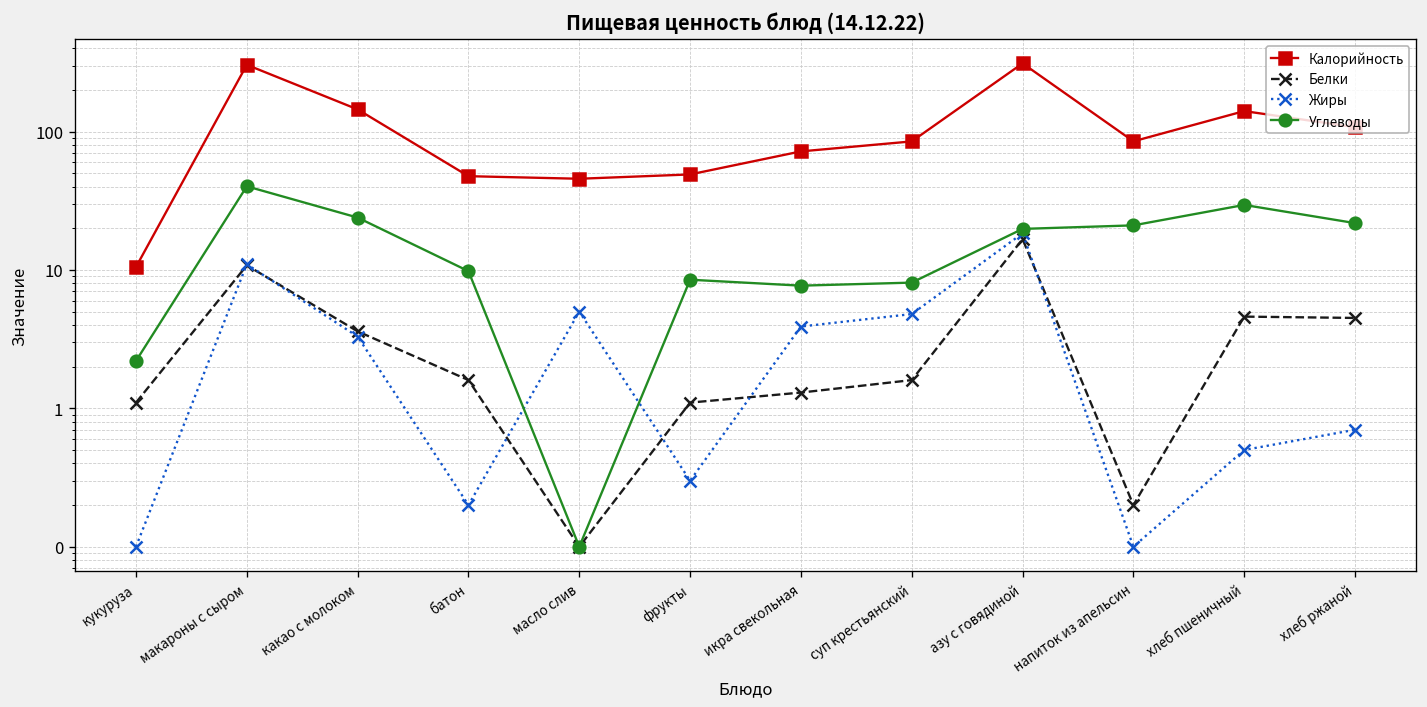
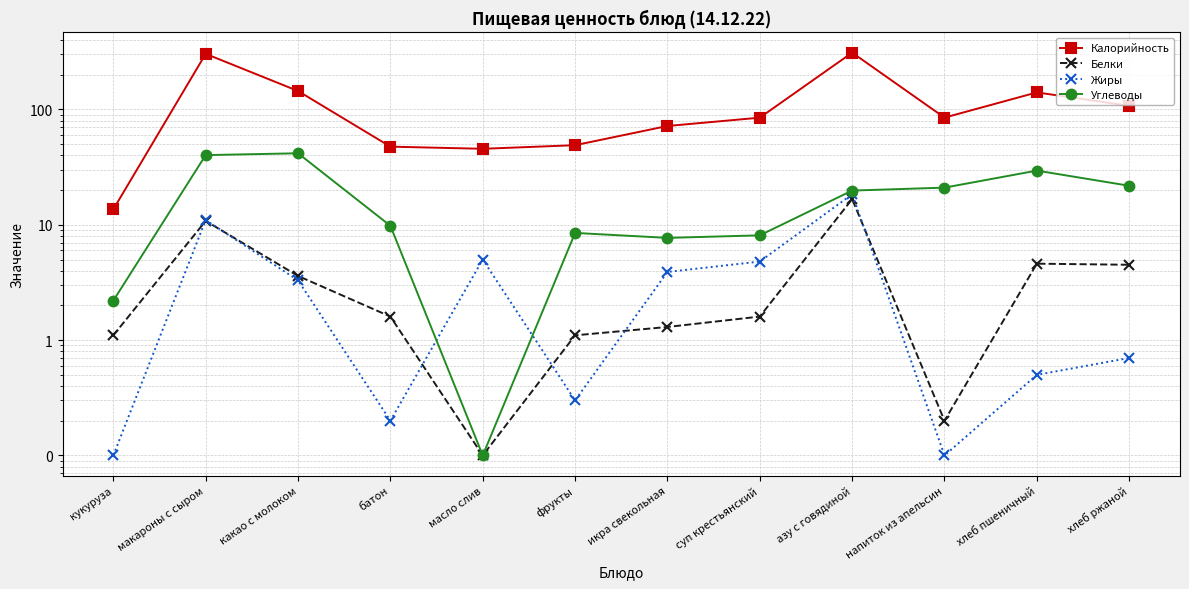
Калорийность, кукуруза: 11 -> 14
Углеводы, какао с молоком: 24 -> 42
